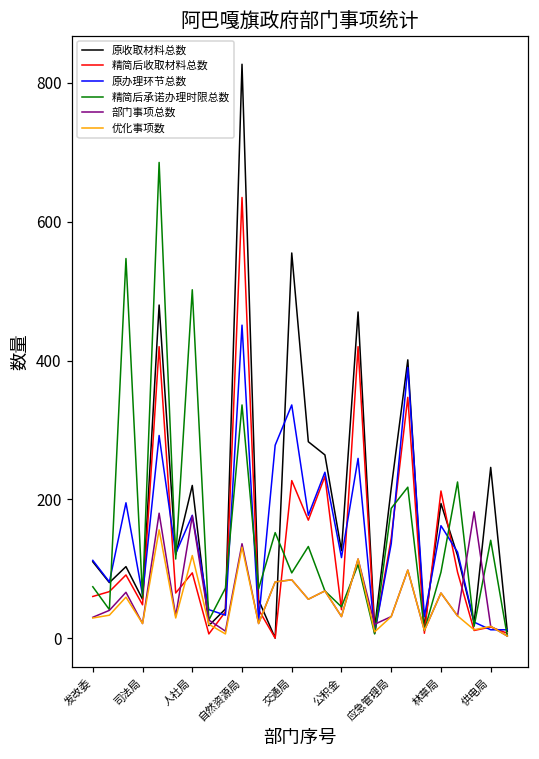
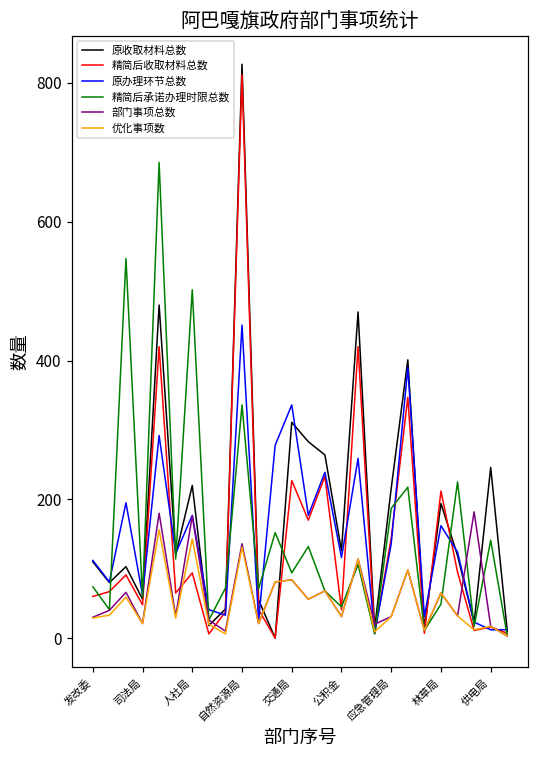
优化事项数, 人社局: 120 -> 140
精简后收取材料总数, 自然资源局: 640 -> 810
原收取材料总数, 交通局: 560 -> 310
精简后承诺办理时限总数, 林草局: 100 -> 50
